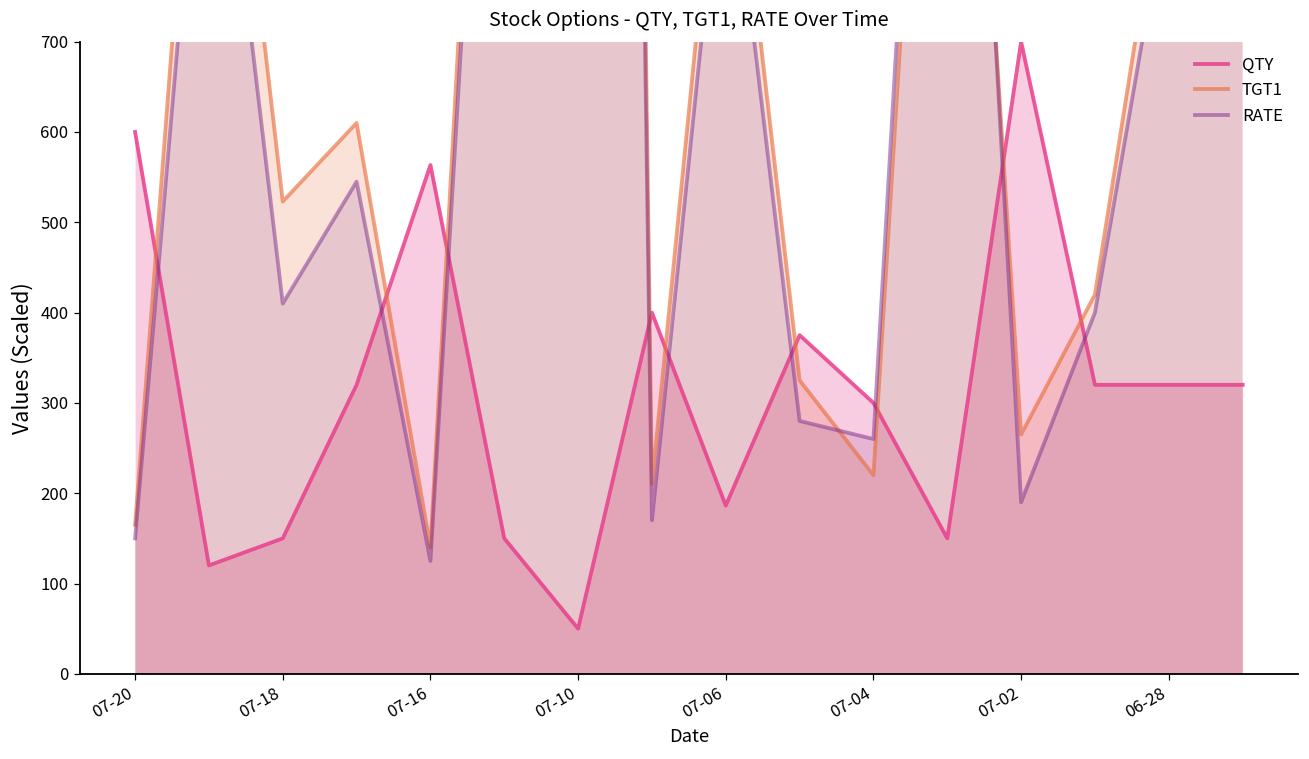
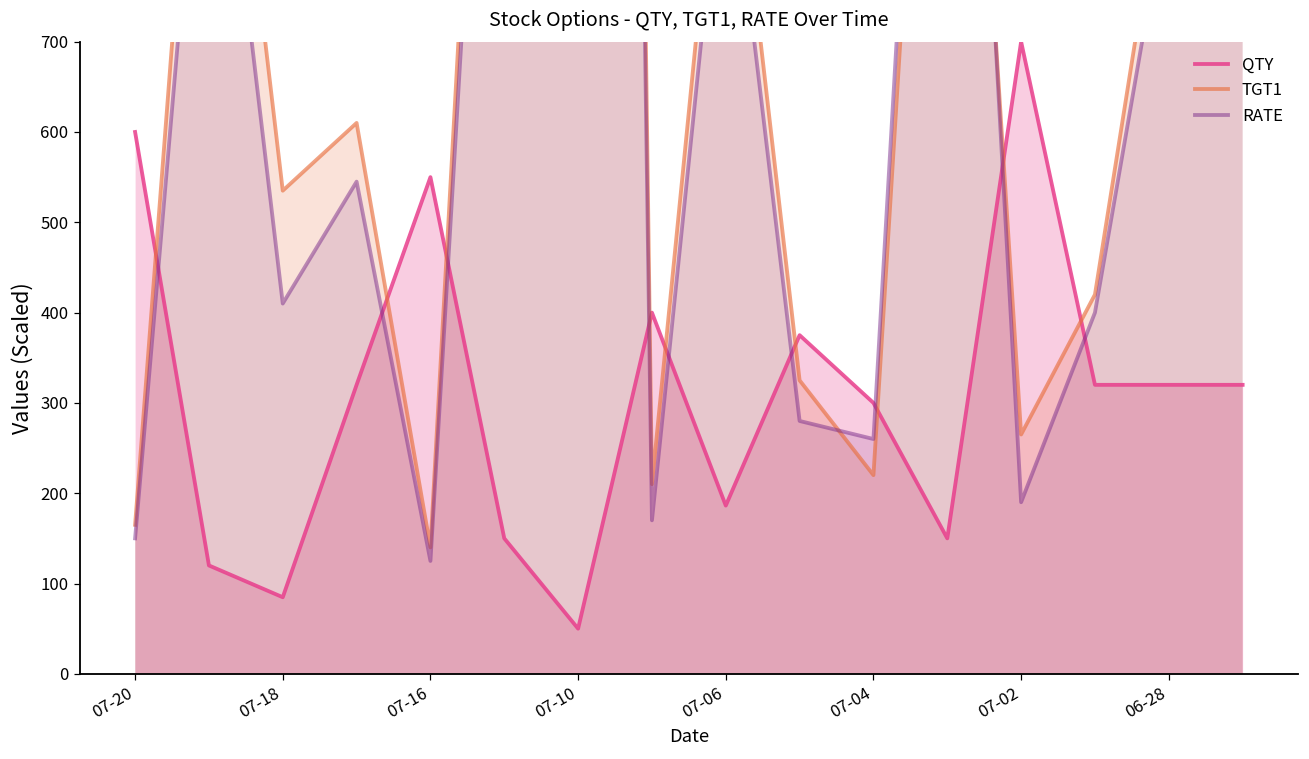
QTY, 07-18: 150 -> 80
TGT1, 07-18: 520 -> 540
QTY, 07-16: 560 -> 550
